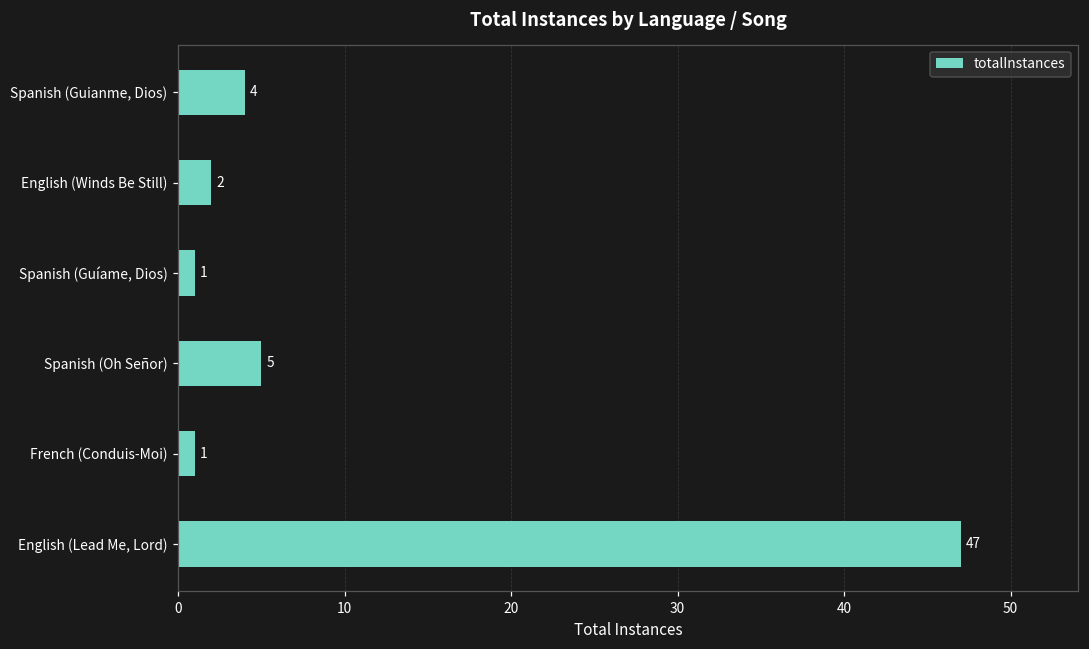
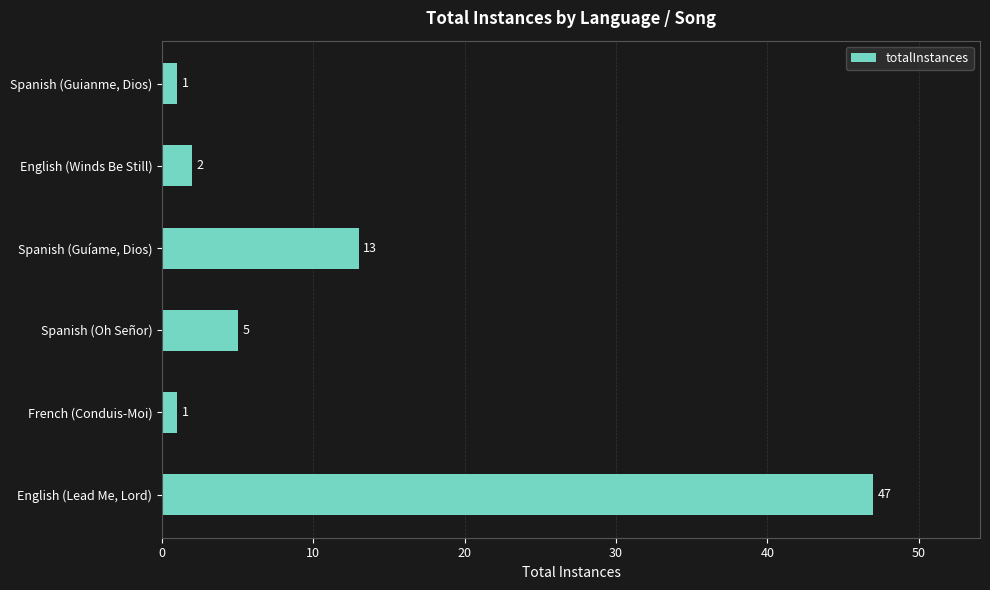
Spanish (Guianme, Dios): 4 -> 1
Spanish (Guíame, Dios): 1 -> 13
